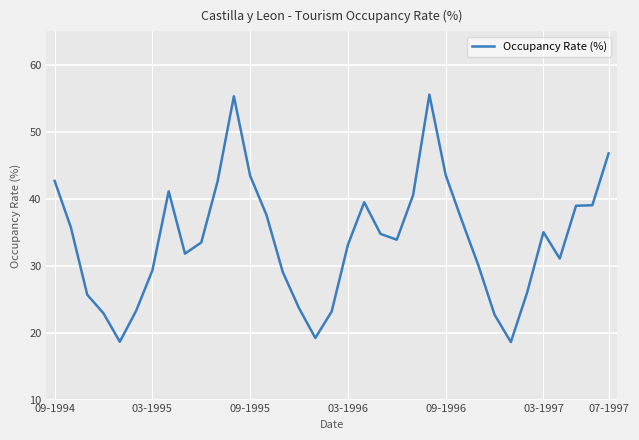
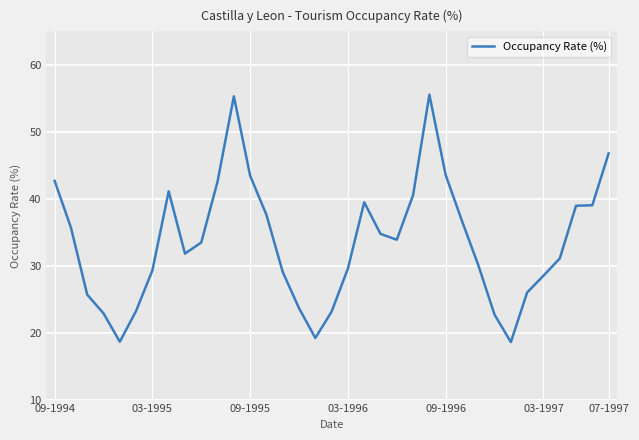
03-1996: 33 -> 30
03-1997: 35 -> 29
